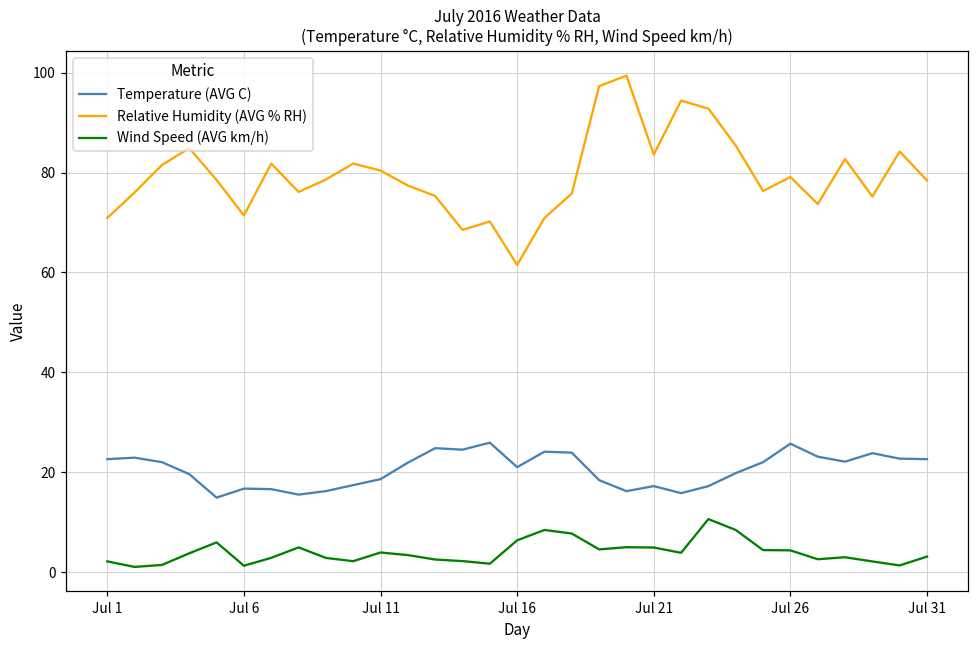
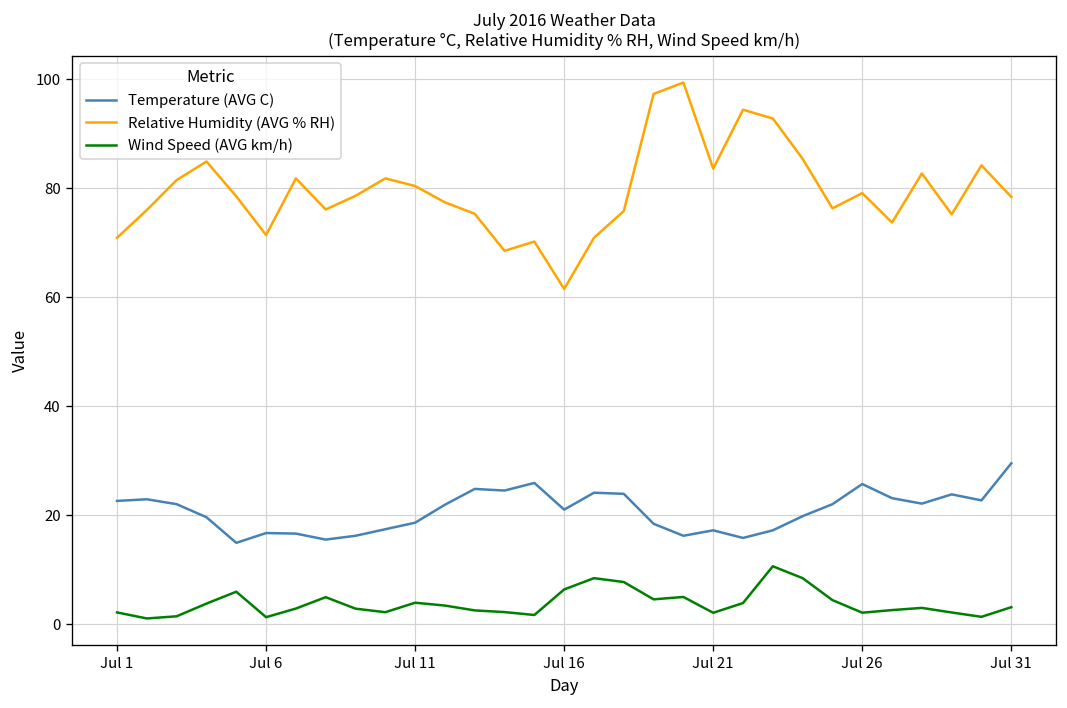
Wind Speed (AVG km/h), Jul 21: 5 -> 2
Wind Speed (AVG km/h), Jul 26: 4 -> 2
Temperature (AVG C), Jul 31: 23 -> 30
